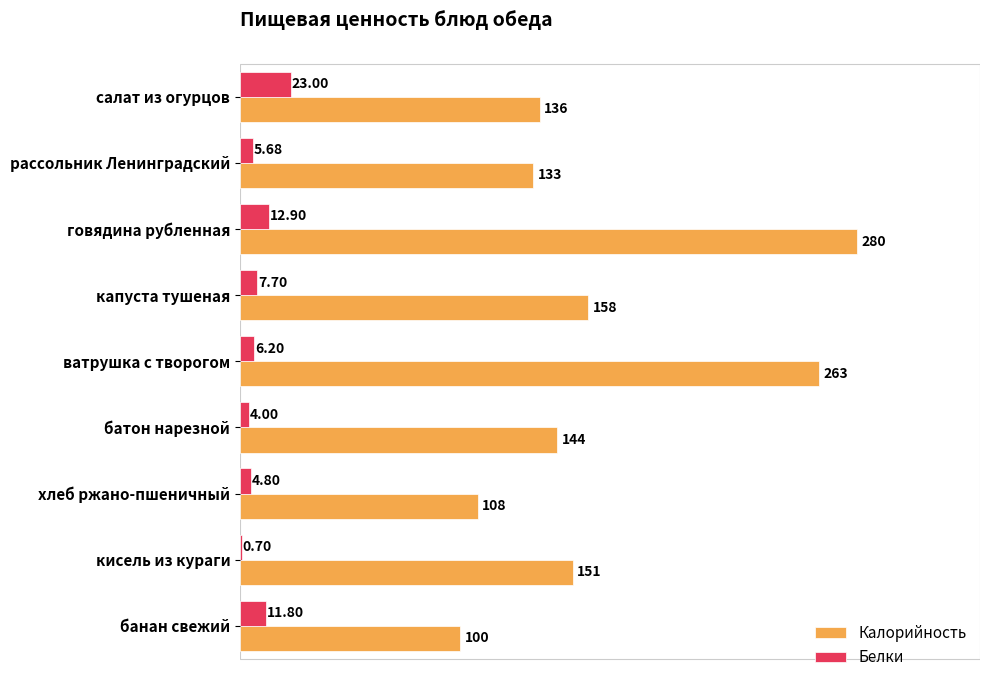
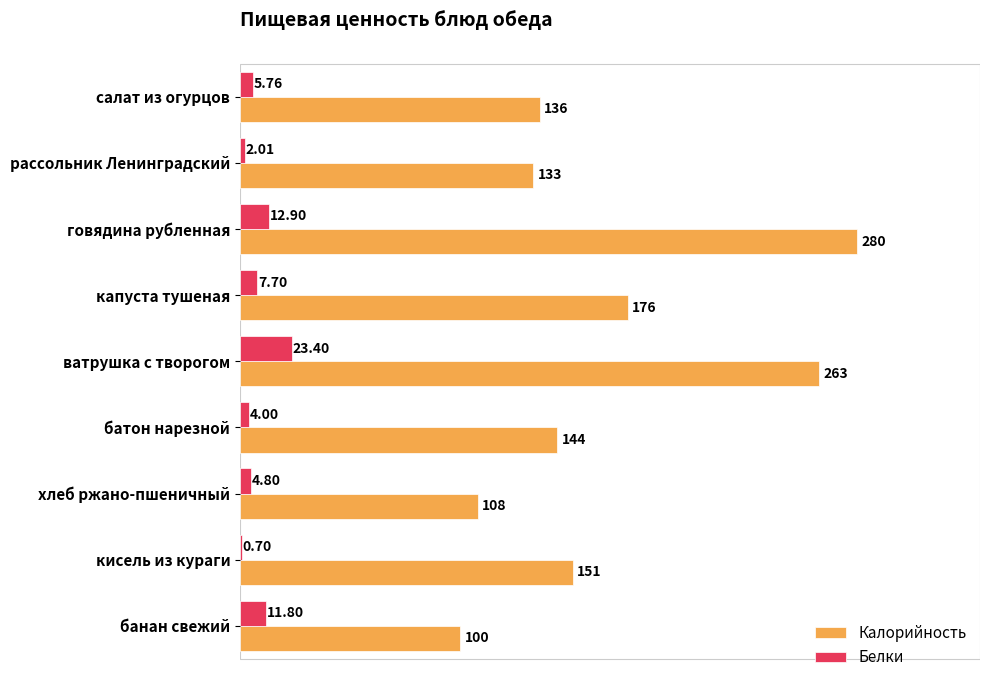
Белки, салат из огурцов: 23.00 -> 5.76
Белки, рассольник Ленинградский: 5.68 -> 2.01
Калорийность, капуста тушеная: 158 -> 176
Белки, ватрушка с творогом: 6.20 -> 23.40
